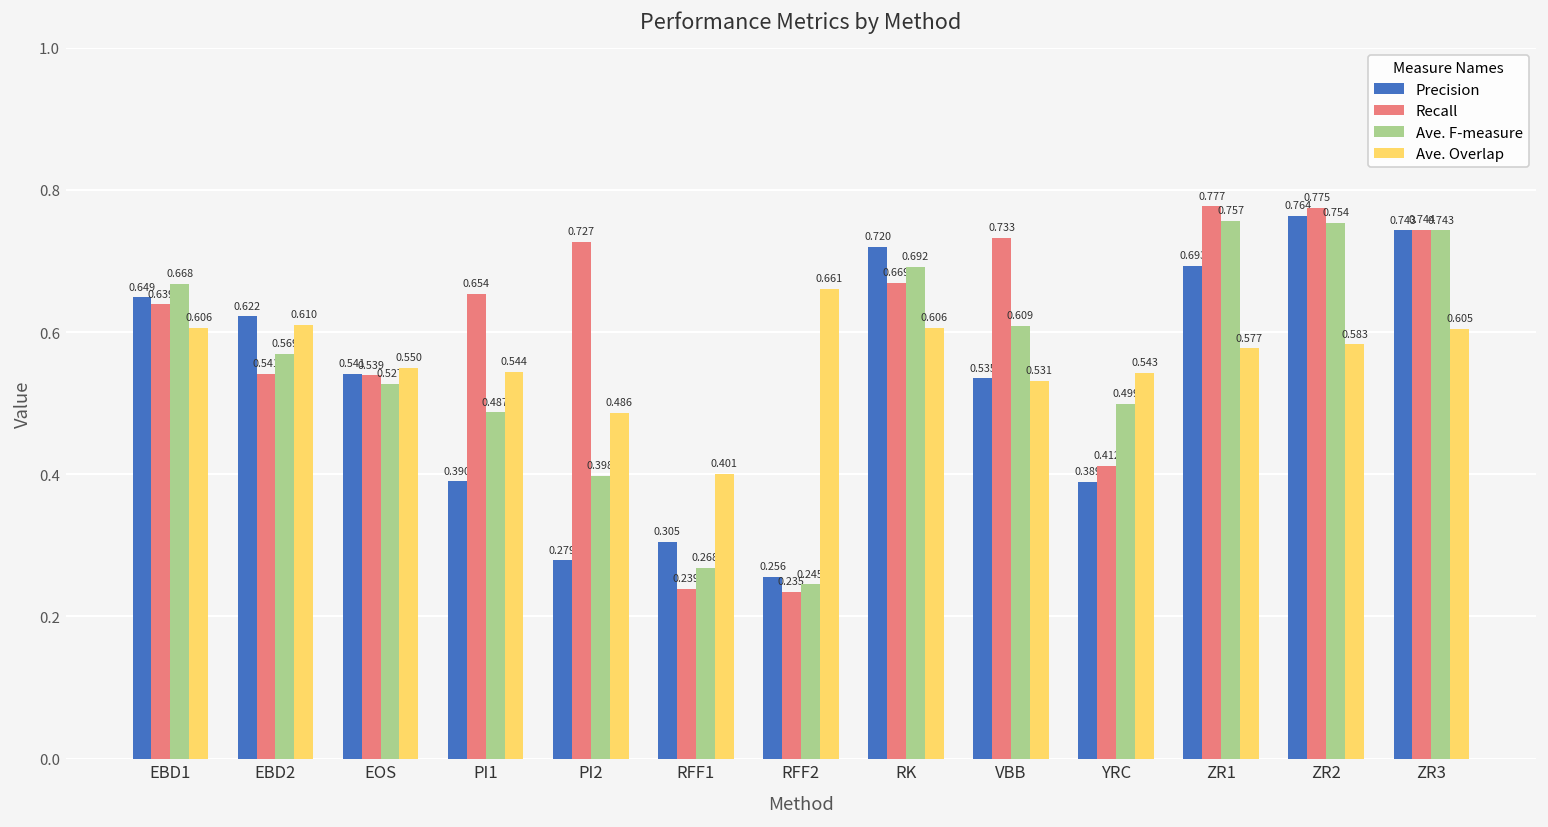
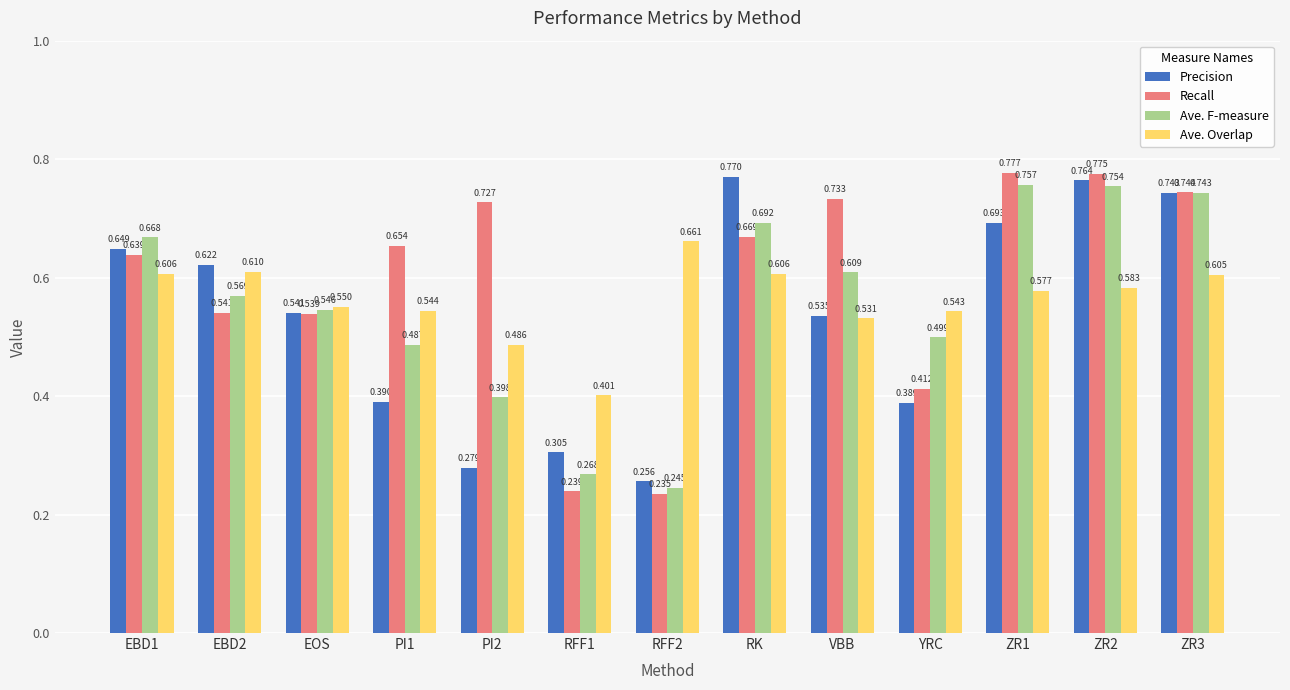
Ave. F-measure, EOS: 0.527 -> 0.546
Precision, RK: 0.720 -> 0.770
